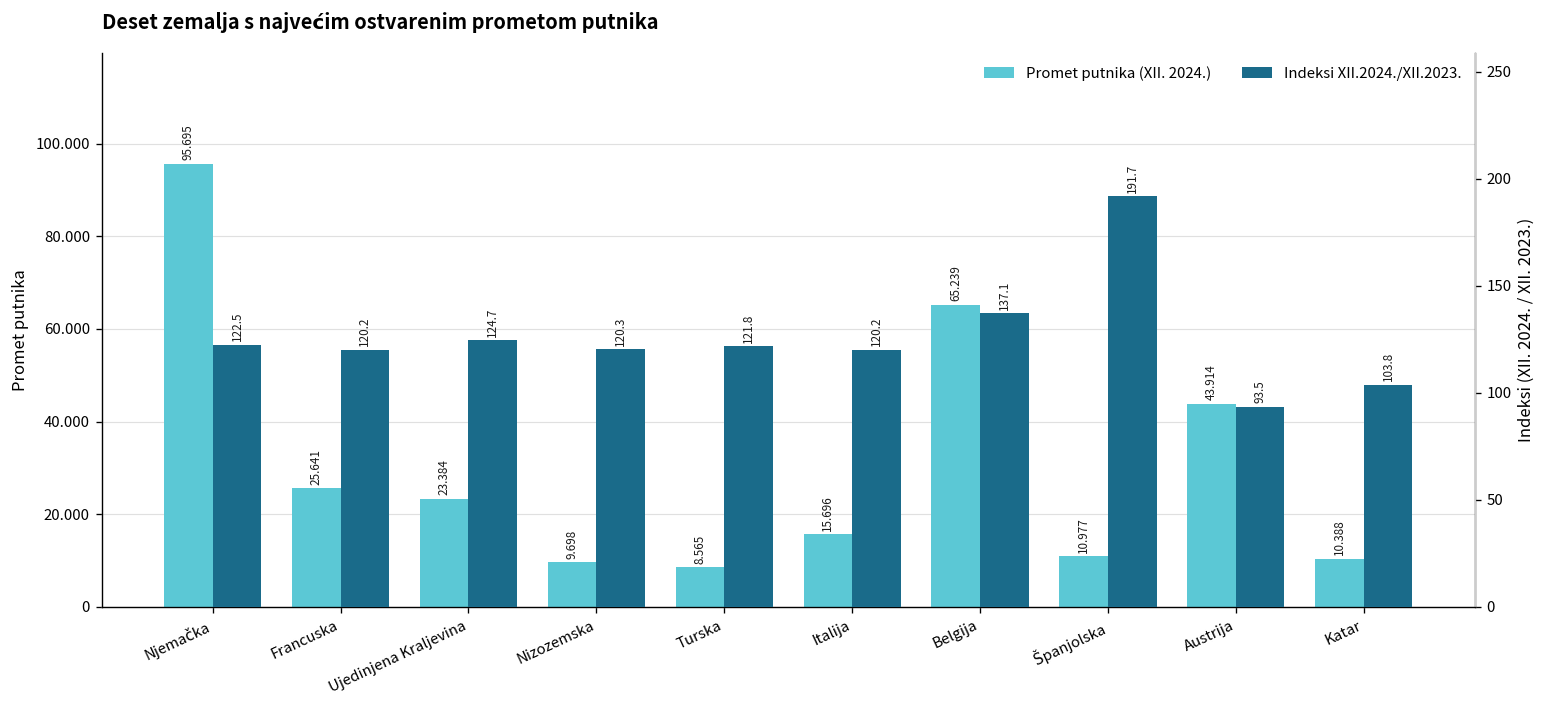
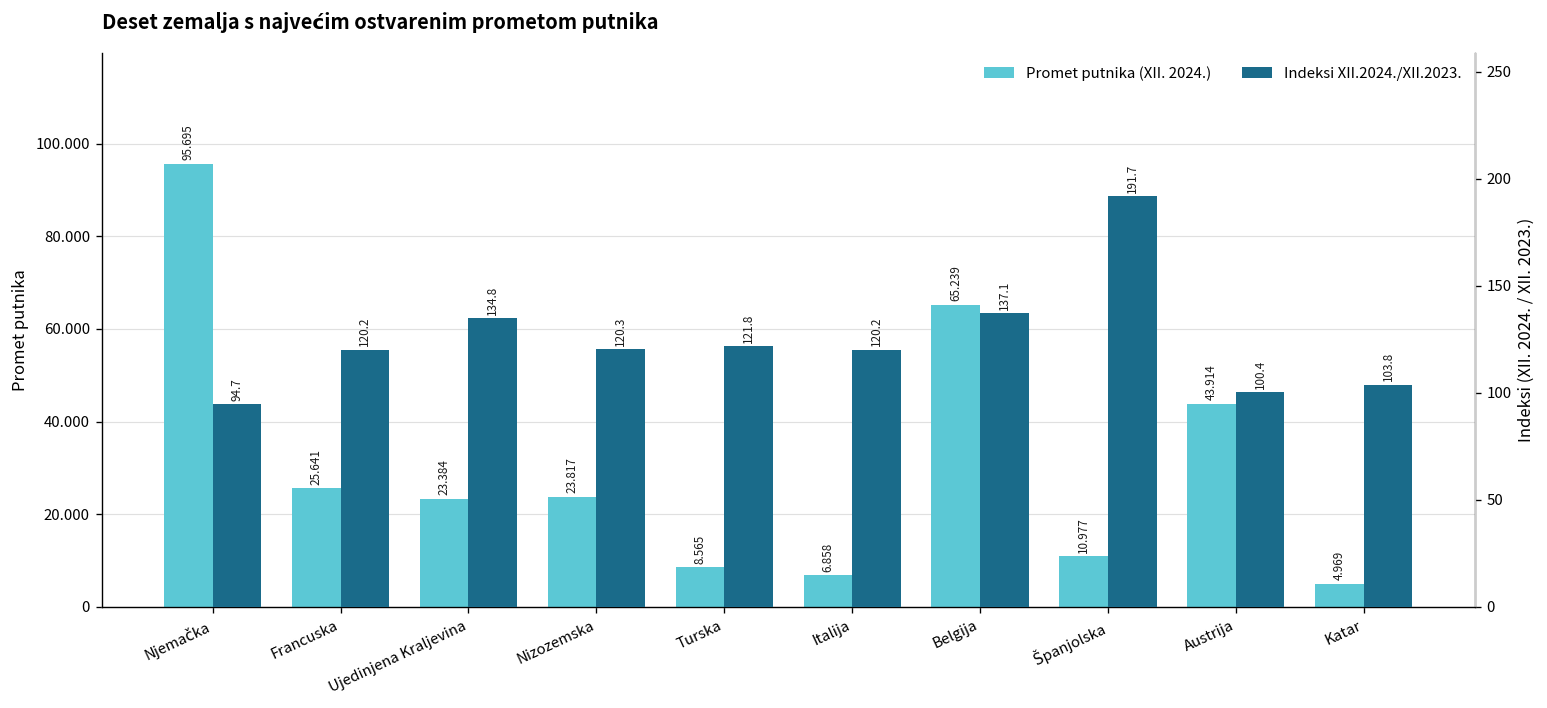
Promet putnika (XII. 2024.), Nizozemska: 9.698 -> 23.817
Promet putnika (XII. 2024.), Italija: 15.696 -> 6.858
Promet putnika (XII. 2024.), Katar: 10.388 -> 4.969
Indeksi XII.2024./XII.2023., Njemačka: 122.5 -> 94.7
Indeksi XII.2024./XII.2023., Ujedinjena Kraljevina: 124.7 -> 134.8
Indeksi XII.2024./XII.2023., Austrija: 93.5 -> 100.4
